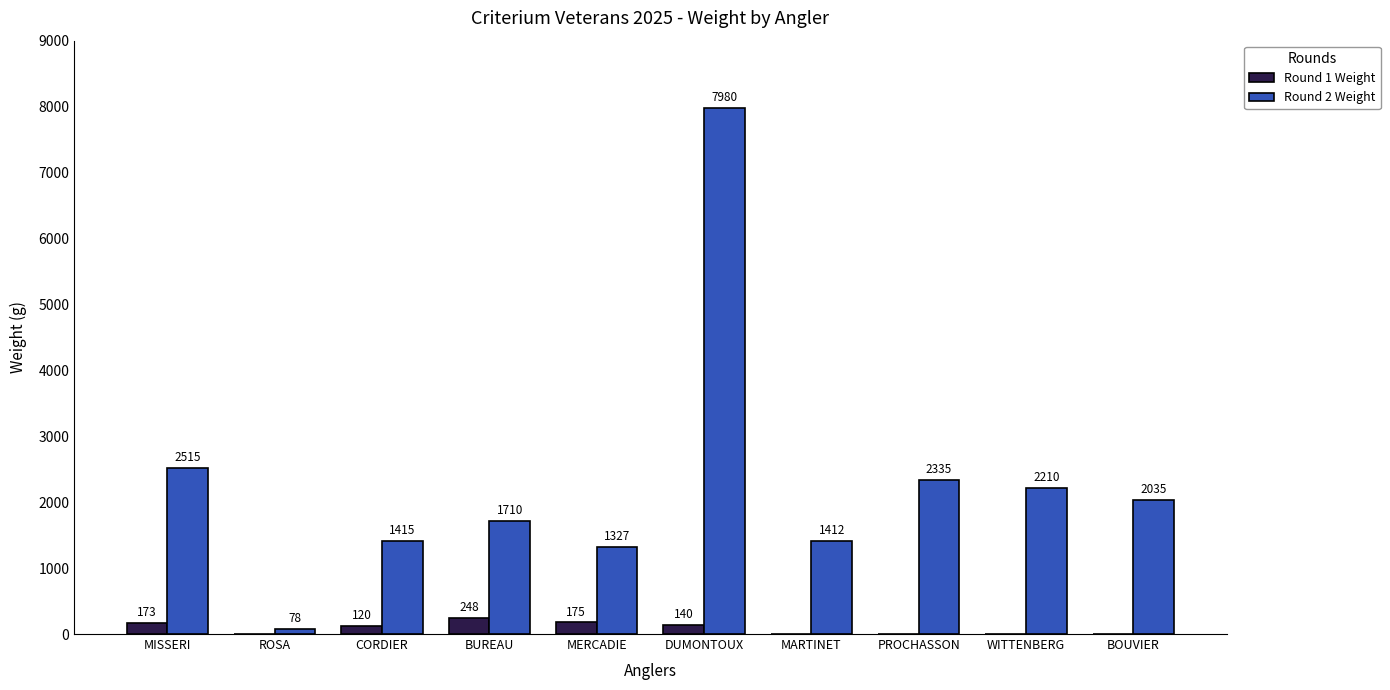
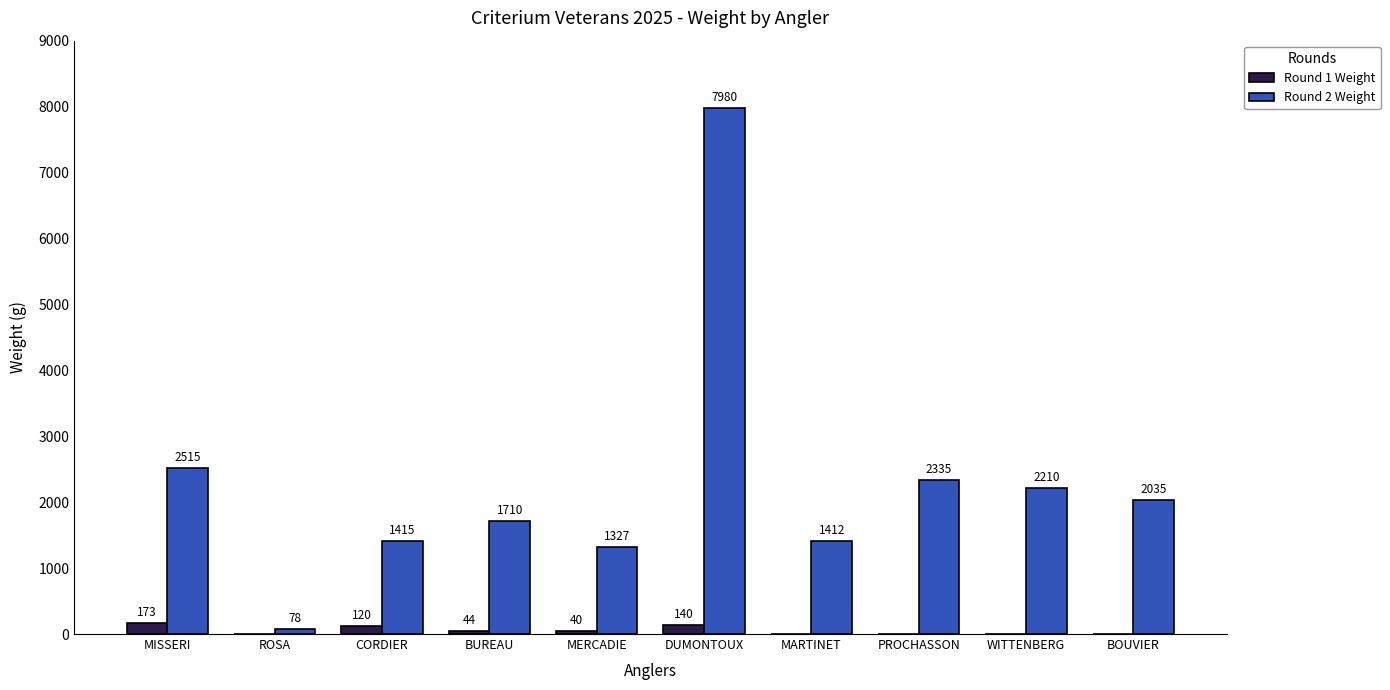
Round 1 Weight, BUREAU: 248 -> 44
Round 1 Weight, MERCADIE: 175 -> 40
